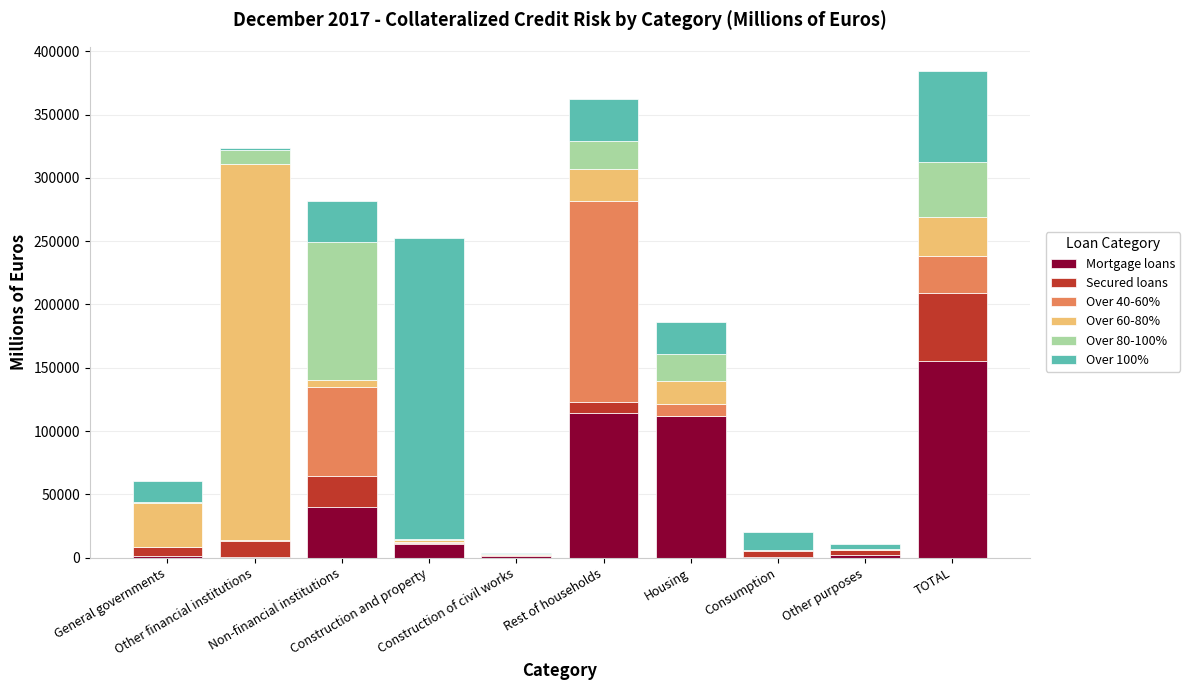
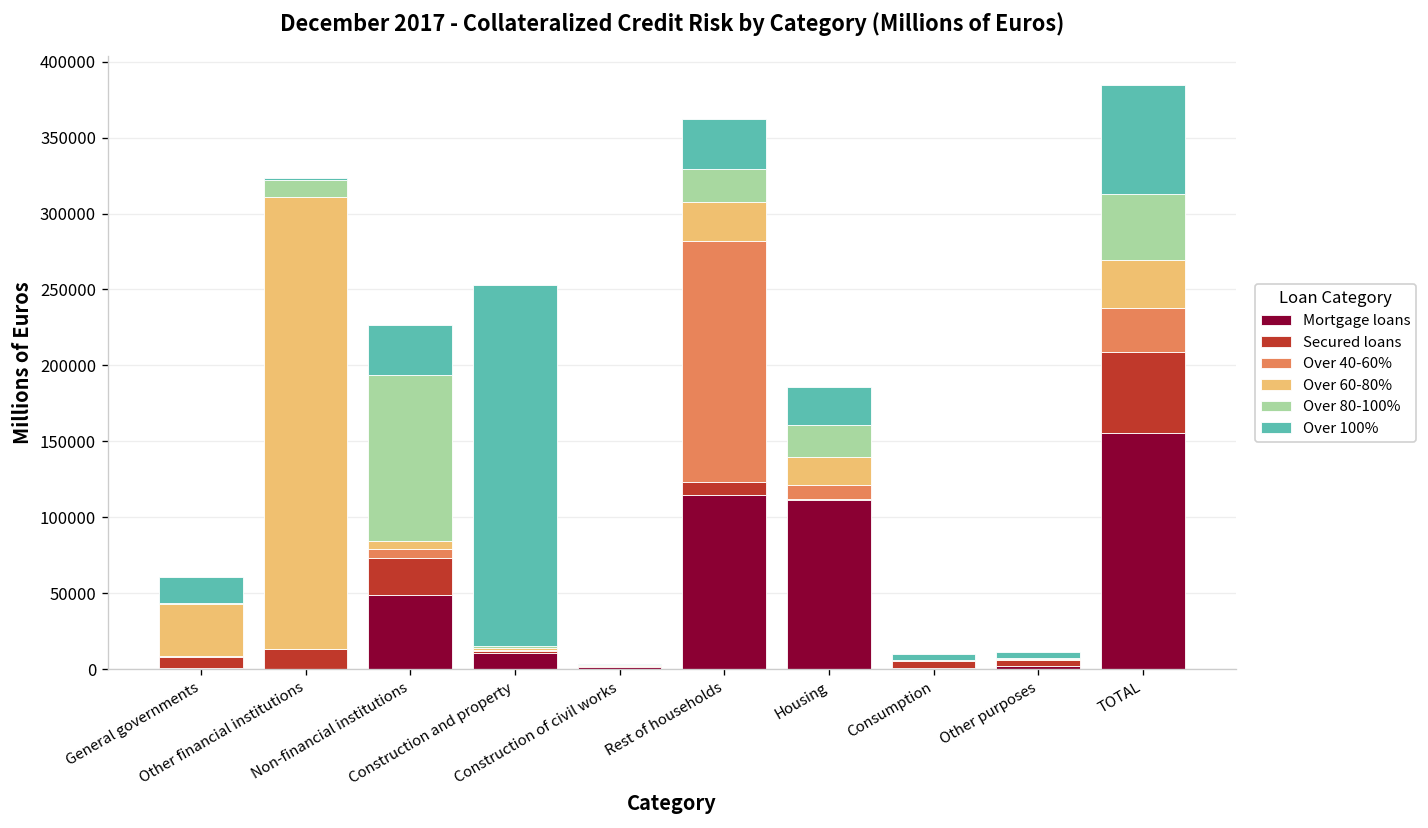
Mortgage loans, Non-financial institutions: 40000 -> 49000
Over 40-60%, Non-financial institutions: 70000 -> 6000
Over 100%, Consumption: 14000 -> 4000
